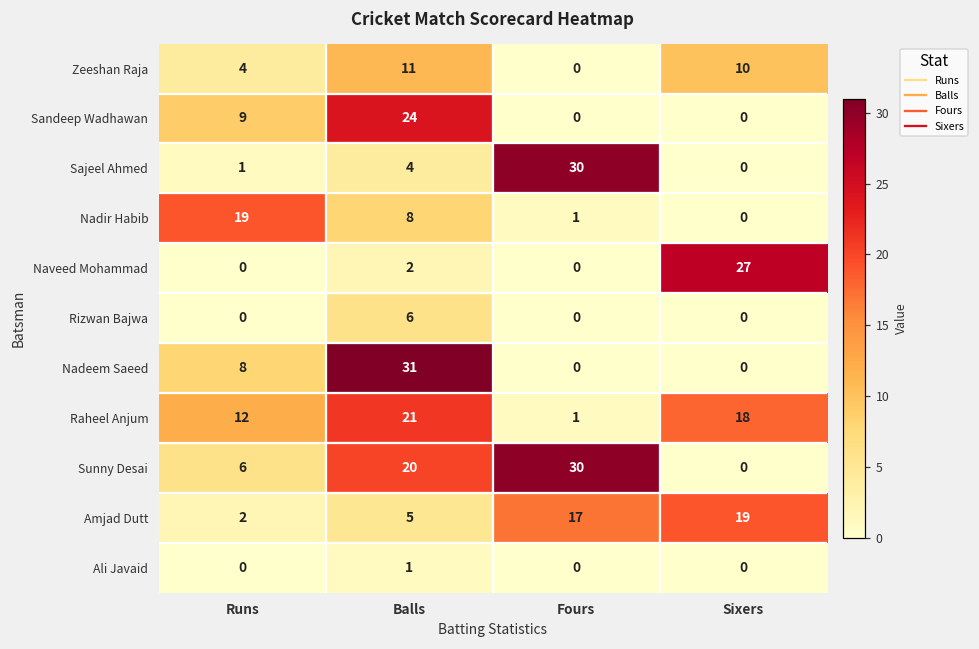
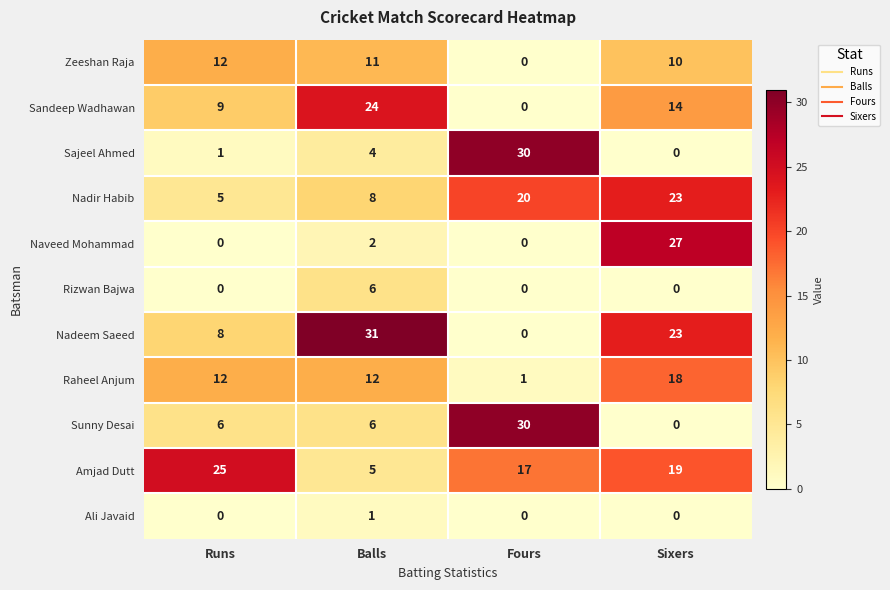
Zeeshan Raja, Runs: 4 -> 12
Sandeep Wadhawan, Sixers: 0 -> 14
Nadir Habib, Runs: 19 -> 5
Nadir Habib, Fours: 1 -> 20
Nadir Habib, Sixers: 0 -> 23
Nadeem Saeed, Sixers: 0 -> 23
Raheel Anjum, Balls: 21 -> 12
Sunny Desai, Balls: 20 -> 6
Amjad Dutt, Runs: 2 -> 25
